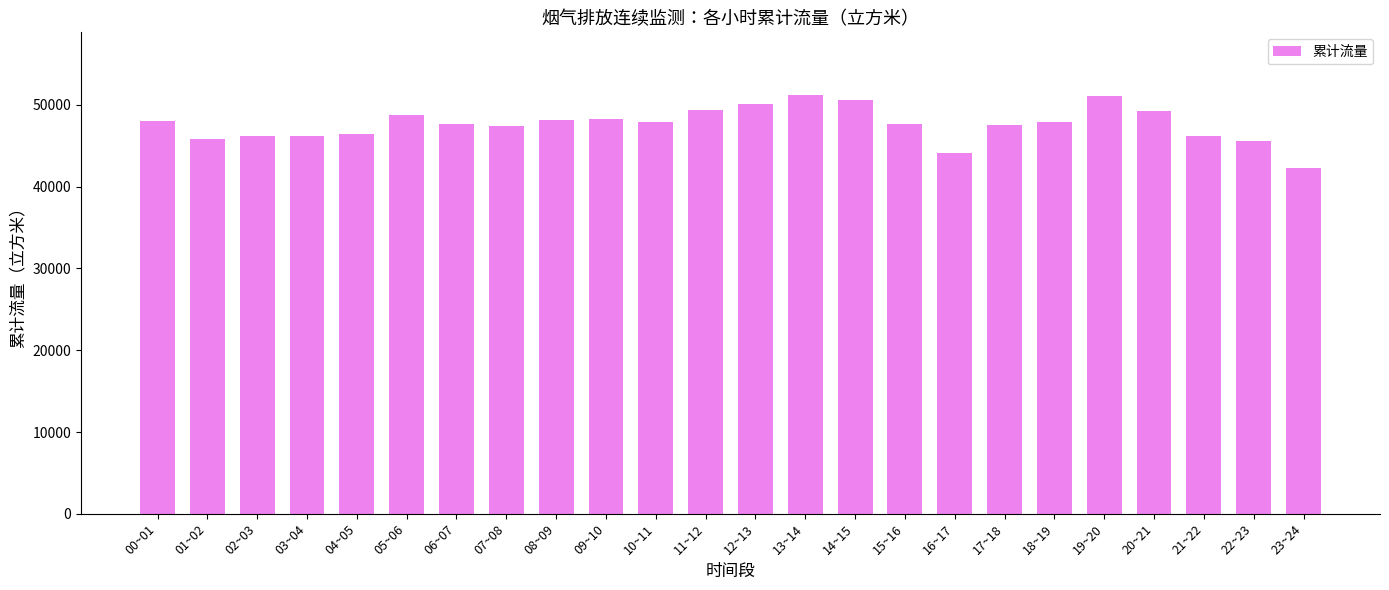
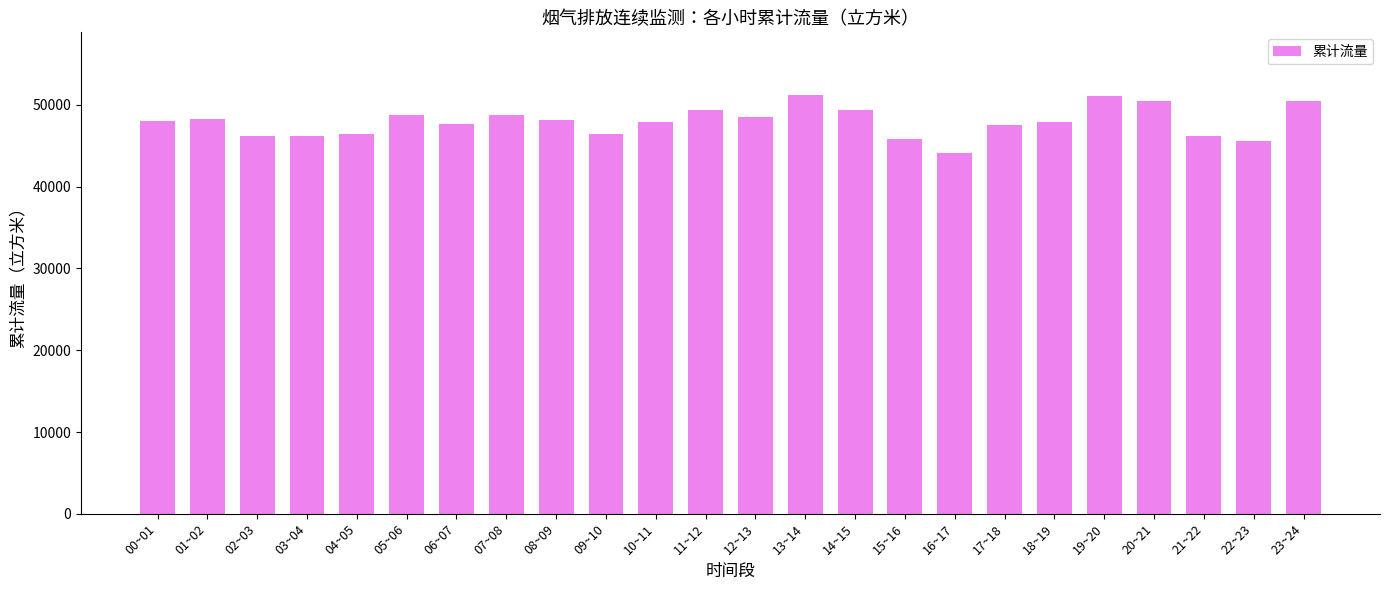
01~02: 46000 -> 48000
07~08: 47000 -> 49000
09~10: 48000 -> 46000
12~13: 50000 -> 49000
14~15: 51000 -> 49000
15~16: 48000 -> 46000
20~21: 49000 -> 50000
23~24: 42000 -> 50000
